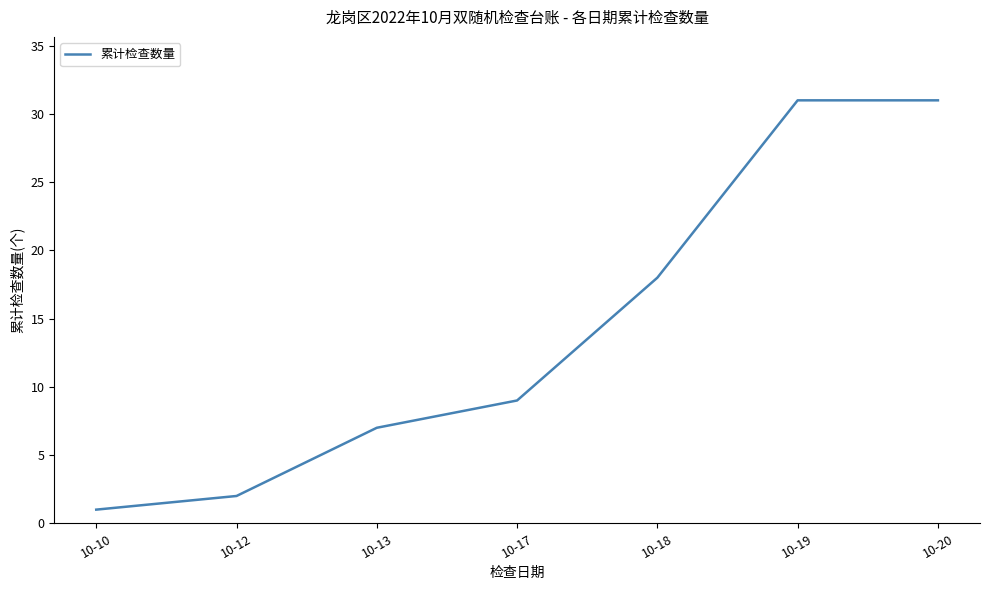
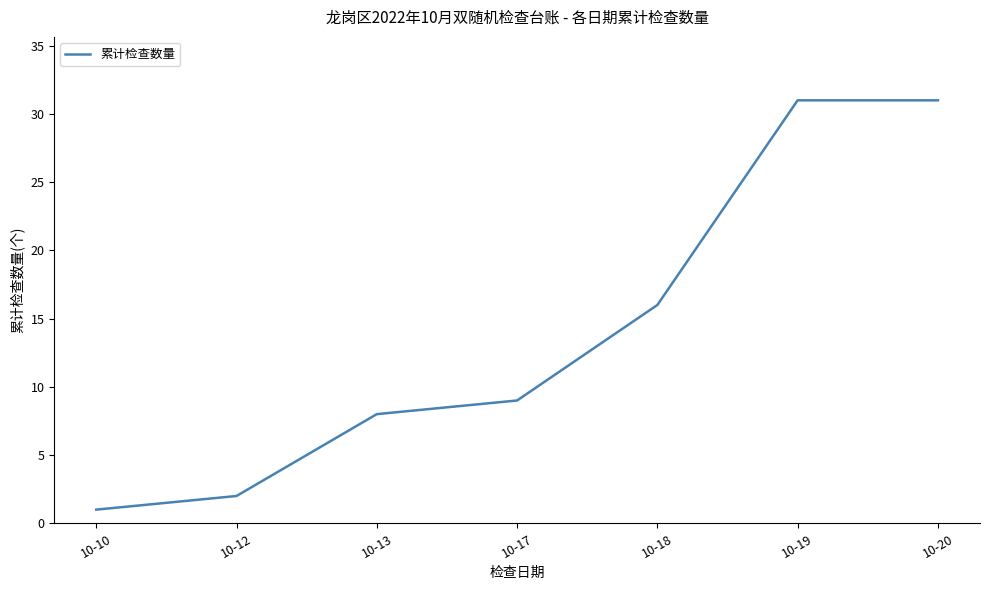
10-13: 7 -> 8
10-18: 18 -> 16
